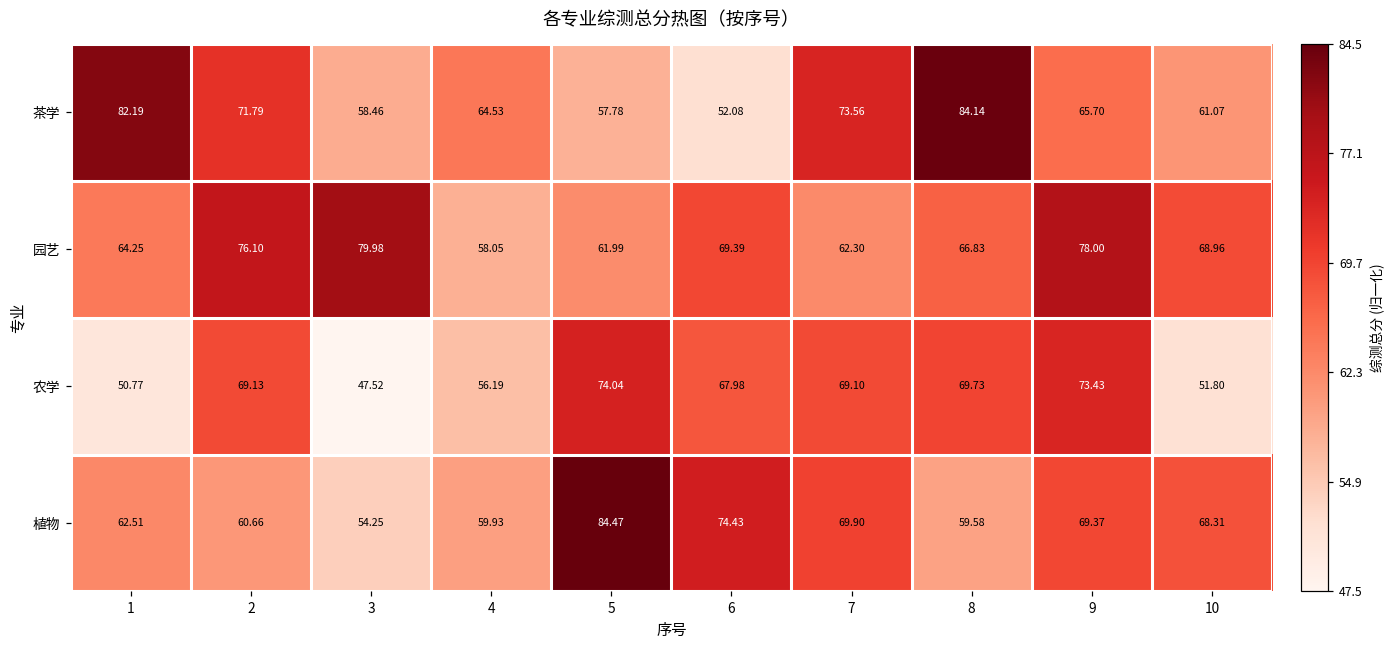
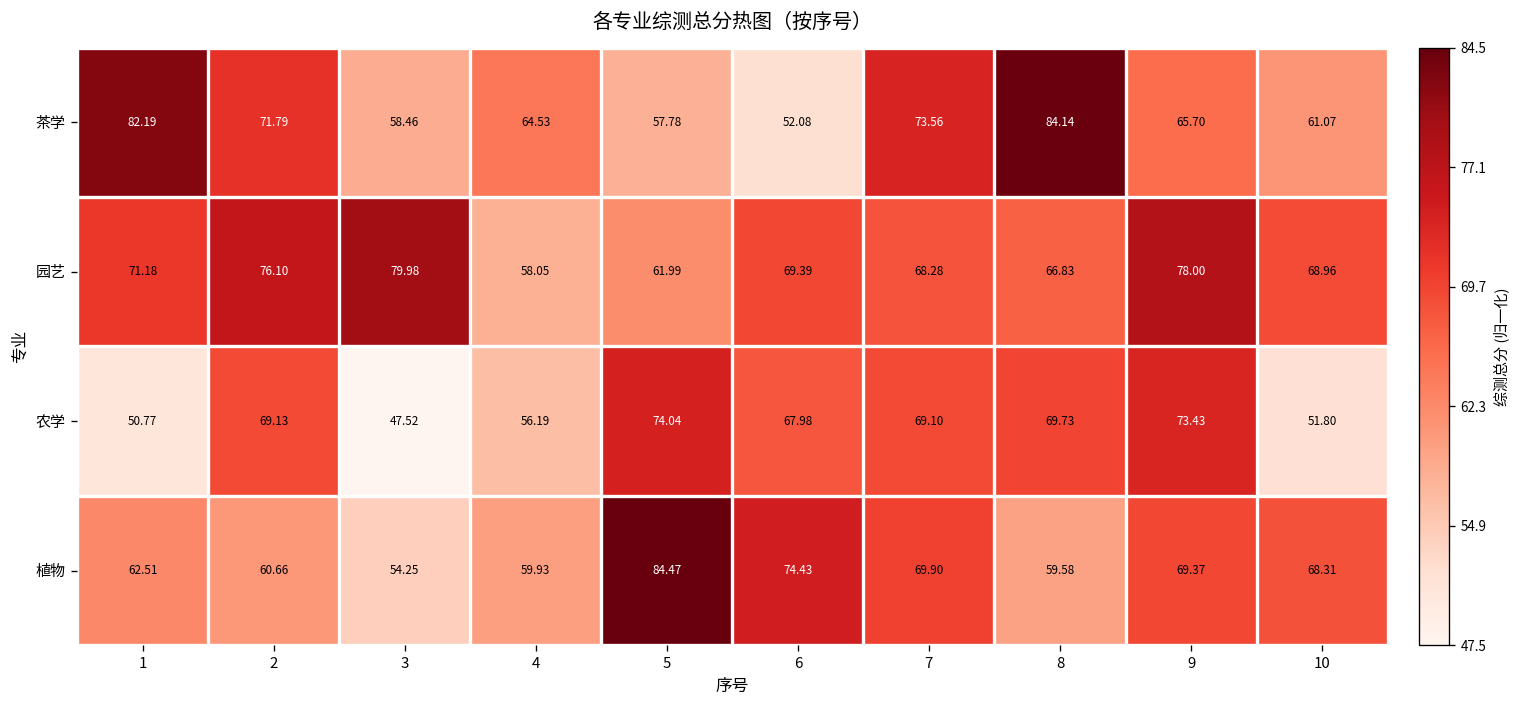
园艺, 1: 64.25 -> 71.18
园艺, 7: 62.30 -> 68.28
